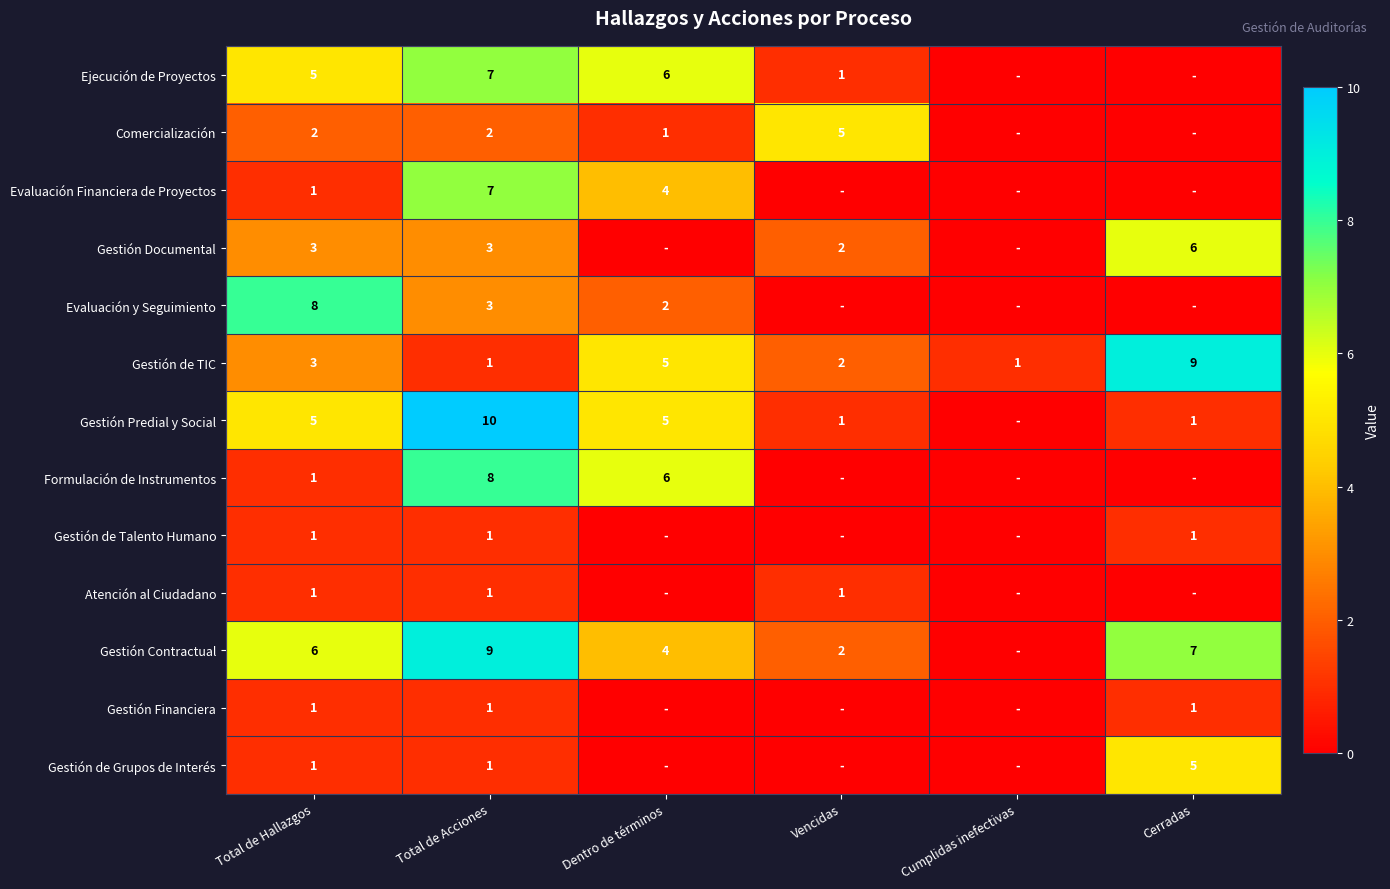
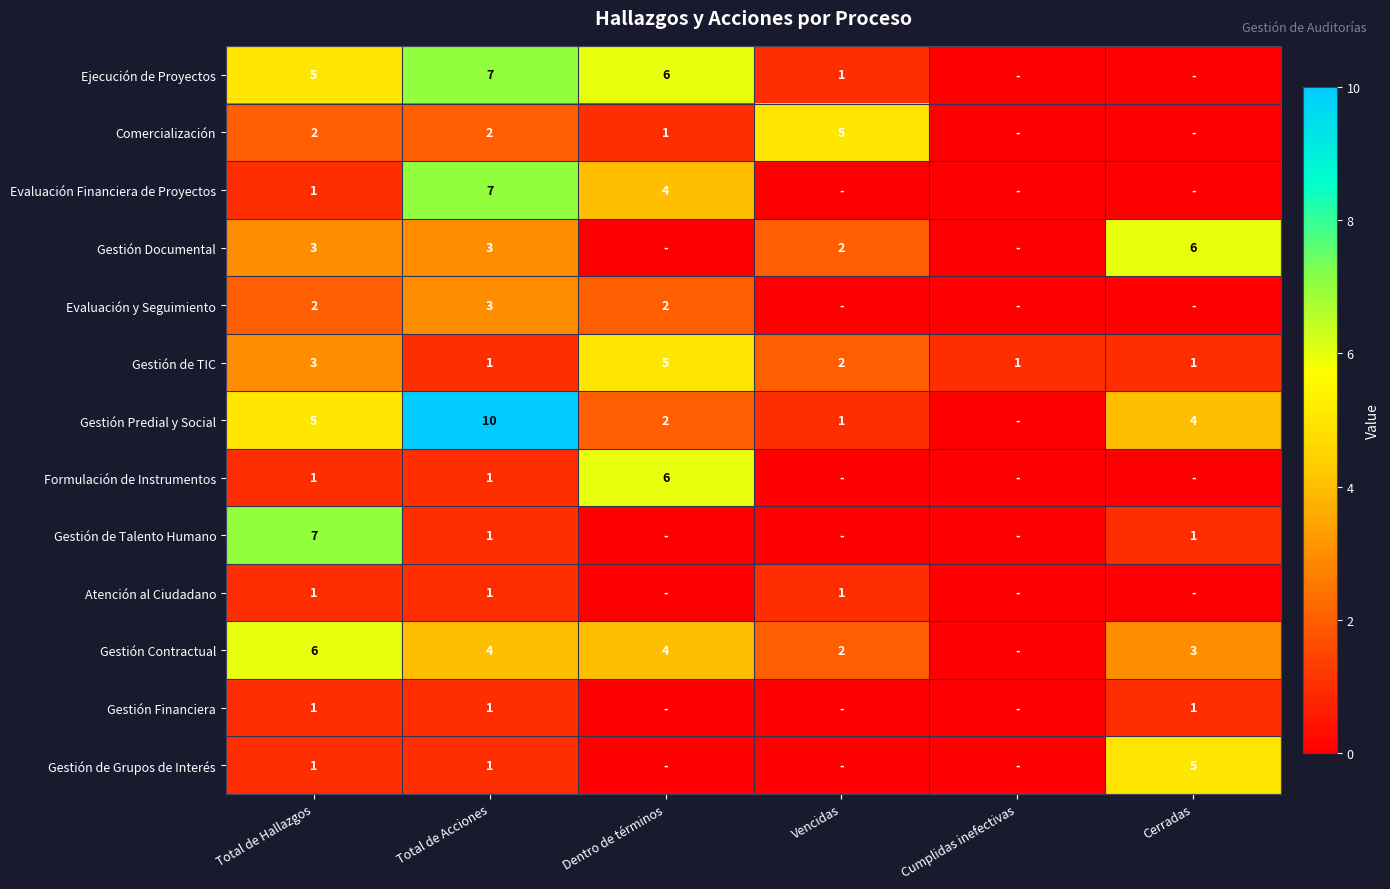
Evaluación y Seguimiento, Total de Hallazgos: 8 -> 2
Gestión de TIC, Cerradas: 9 -> 1
Gestión Predial y Social, Dentro de términos: 5 -> 2
Gestión Predial y Social, Cerradas: 1 -> 4
Formulación de Instrumentos, Total de Acciones: 8 -> 1
Gestión de Talento Humano, Total de Hallazgos: 1 -> 7
Gestión Contractual, Total de Acciones: 9 -> 4
Gestión Contractual, Cerradas: 7 -> 3
